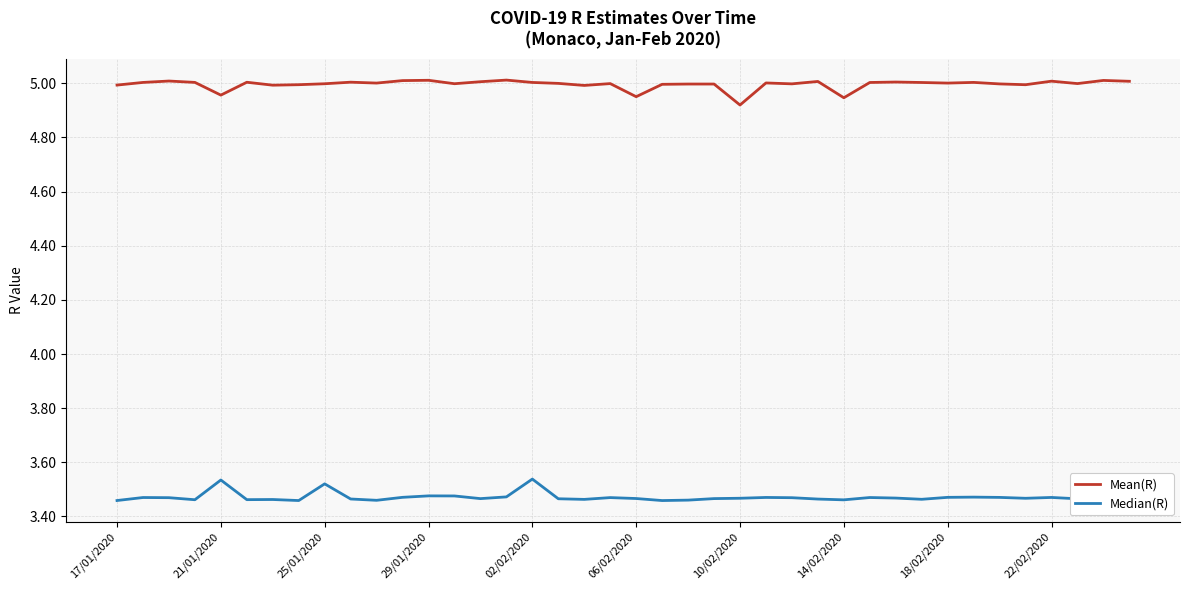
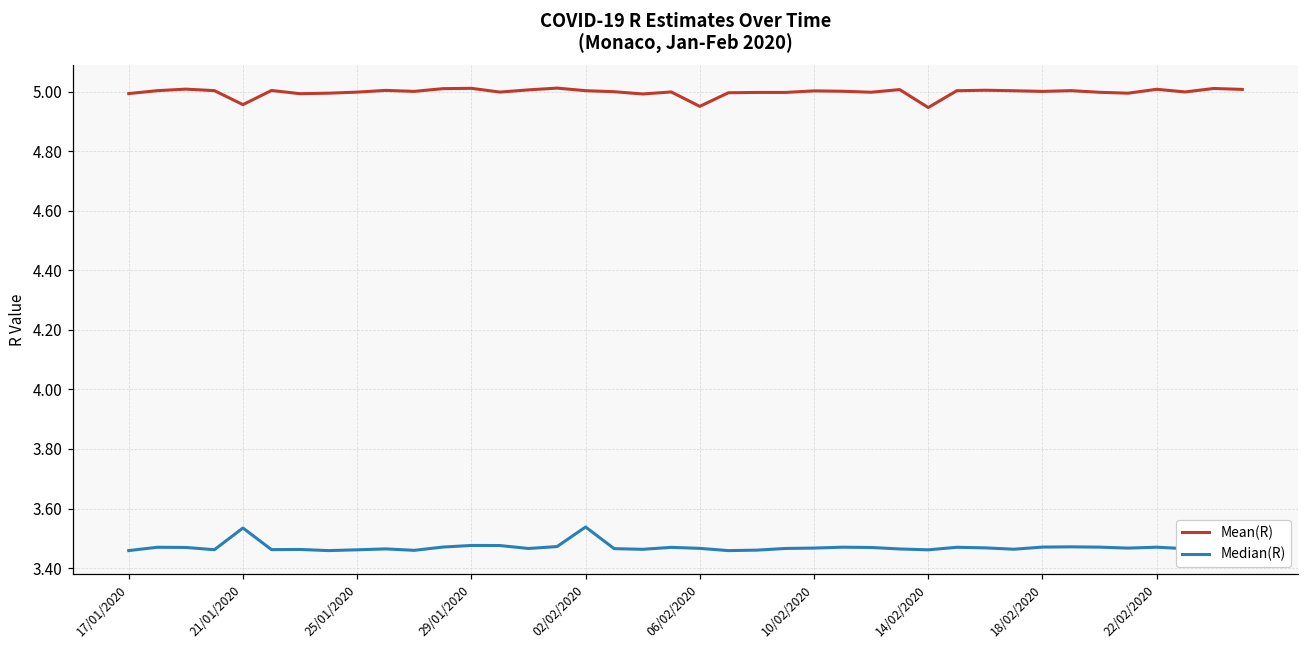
Median(R), 25/01/2020: 3.52 -> 3.46
Mean(R), 10/02/2020: 4.92 -> 5.00
